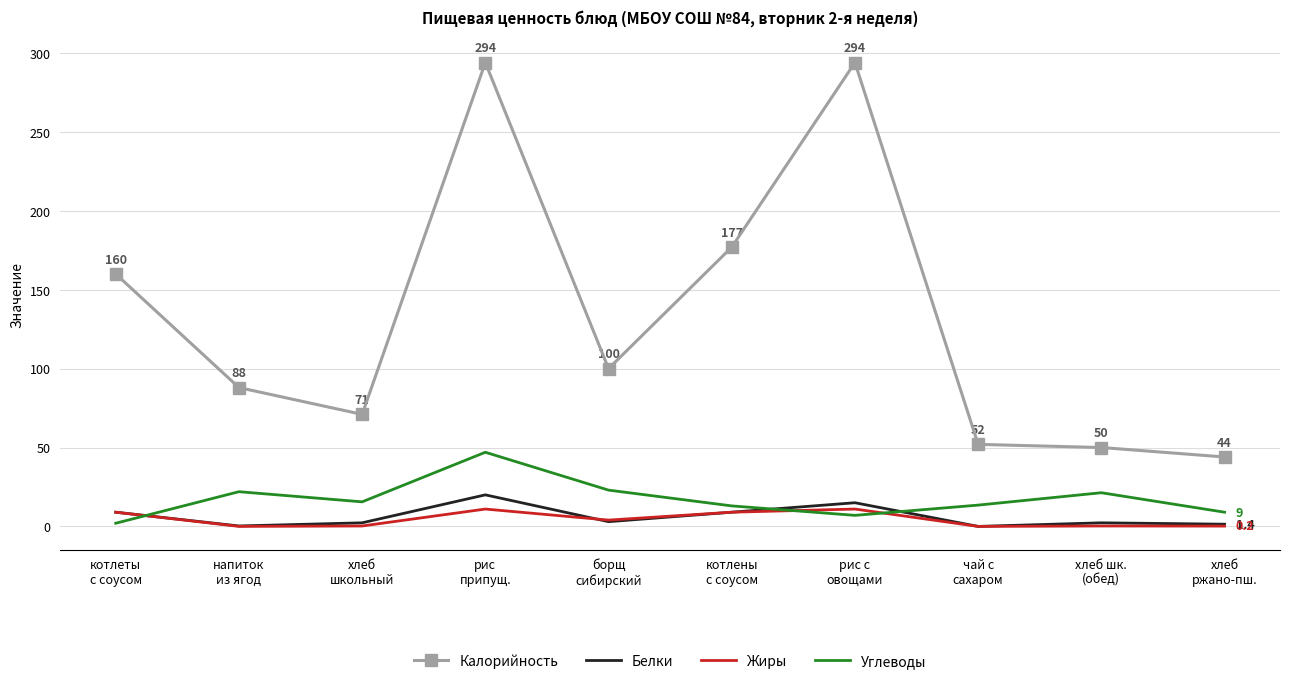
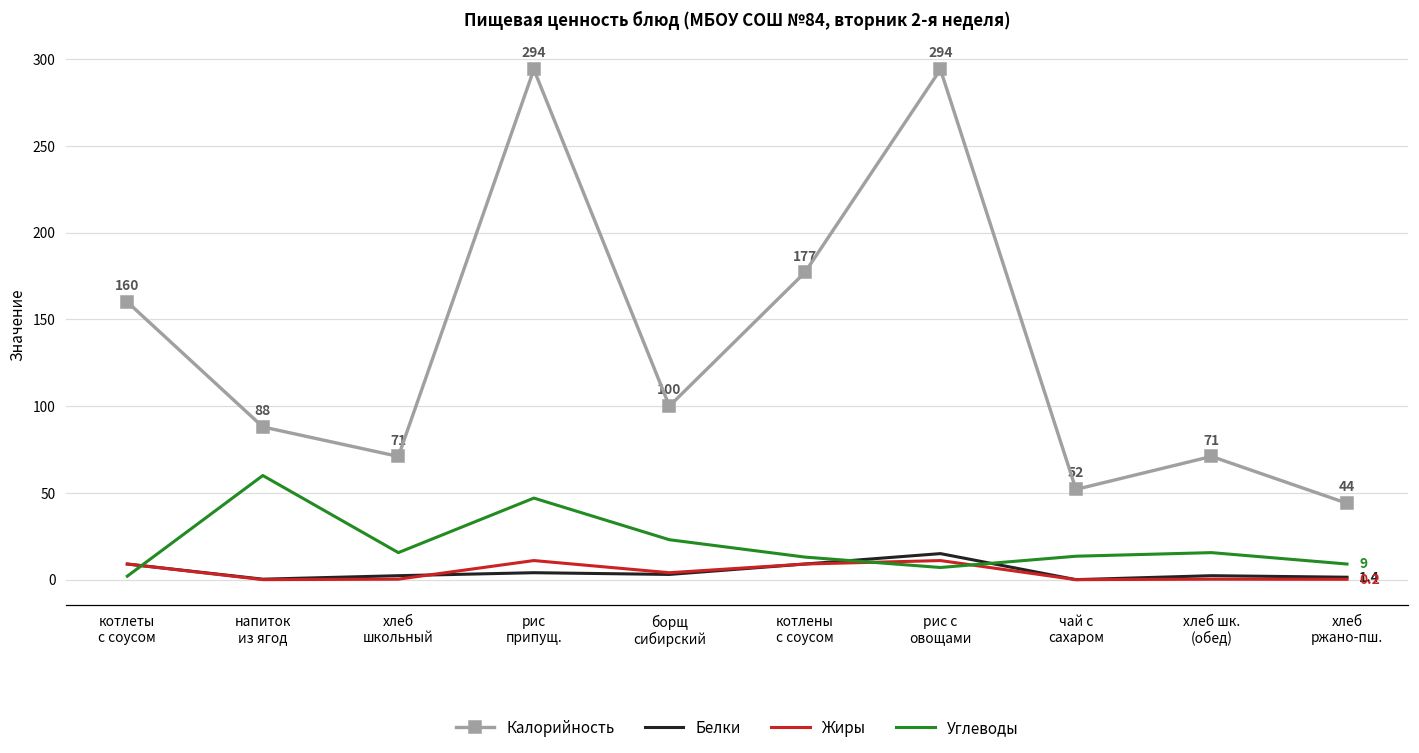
Углеводы, напиток из ягод: 22 -> 60
Белки, рис припущ.: 20 -> 4
Калорийность, хлеб шк. (обед): 50 -> 71
Углеводы, хлеб шк. (обед): 21 -> 16
